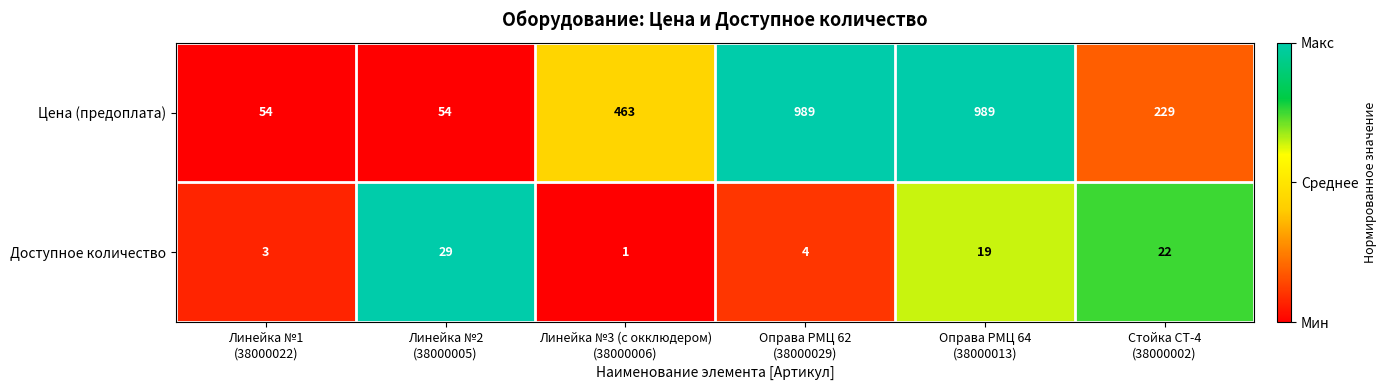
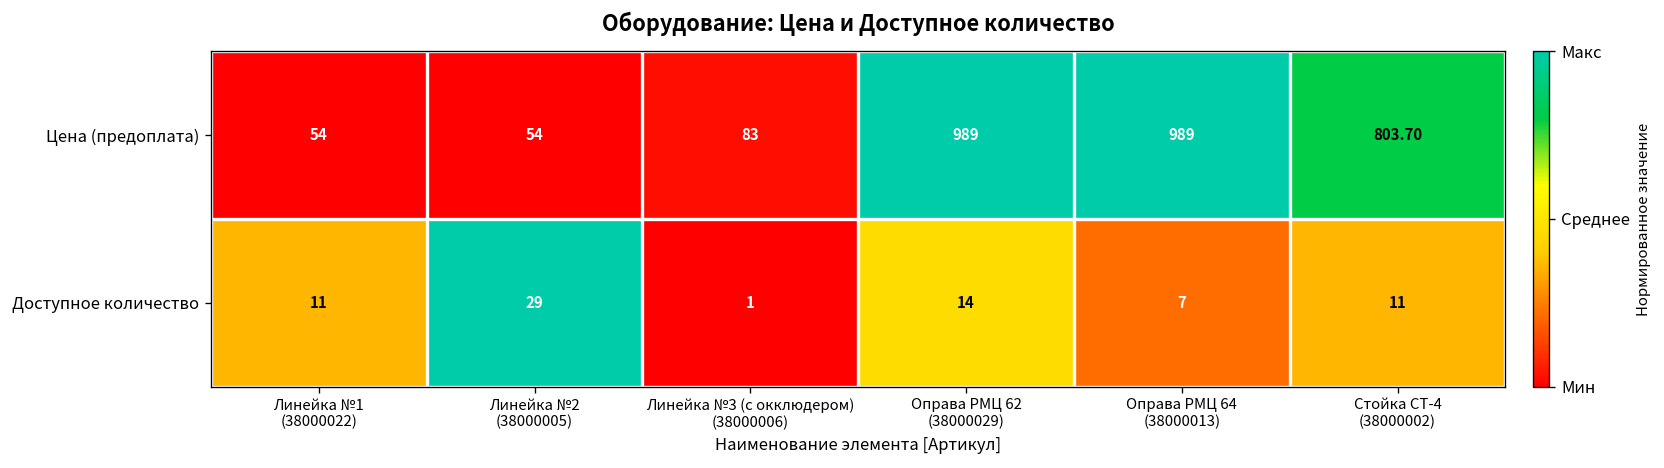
Цена (предоплата), Линейка №3 (c окклюдером) (38000006): 463 -> 83
Цена (предоплата), Стойка СТ-4 (38000002): 229 -> 803.70
Доступное количество, Линейка №1 (38000022): 3 -> 11
Доступное количество, Оправа РМЦ 62 (38000029): 4 -> 14
Доступное количество, Оправа РМЦ 64 (38000013): 19 -> 7
Доступное количество, Стойка СТ-4 (38000002): 22 -> 11
